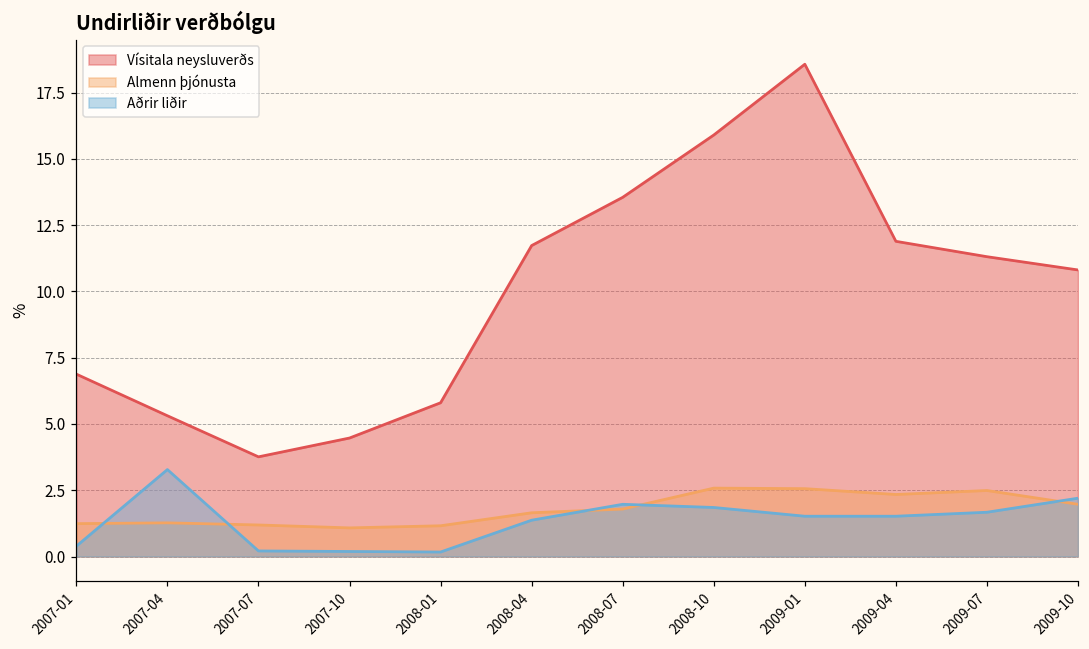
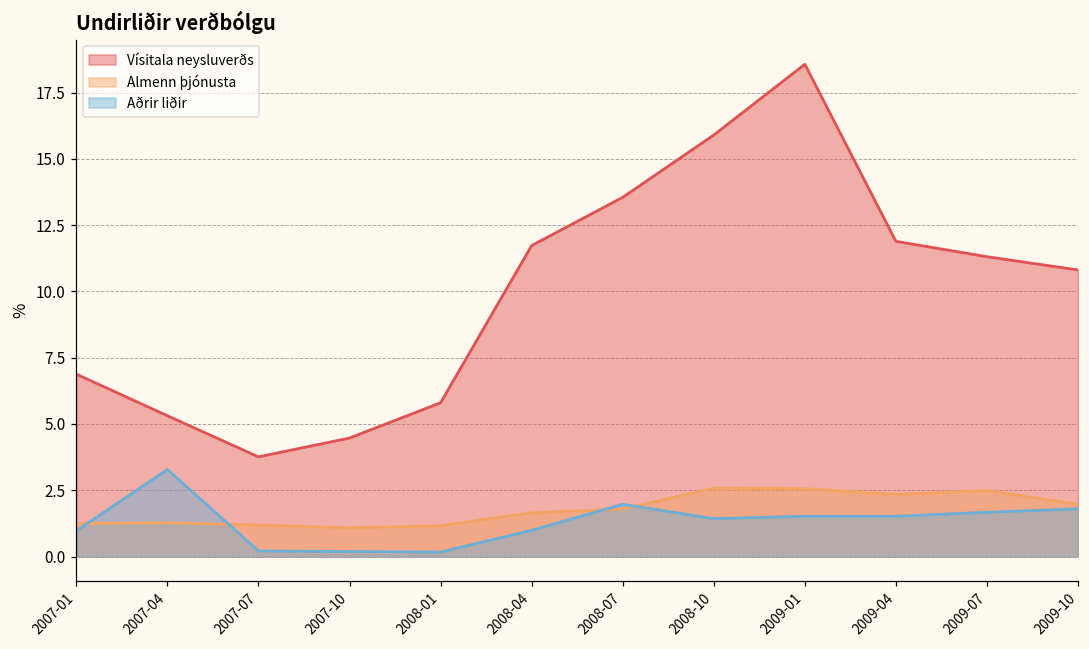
Aðrir liðir, 2007-01: 0.4 -> 1.0
Aðrir liðir, 2008-04: 1.4 -> 1.0
Aðrir liðir, 2008-10: 1.9 -> 1.4
Aðrir liðir, 2009-10: 2.2 -> 1.8
